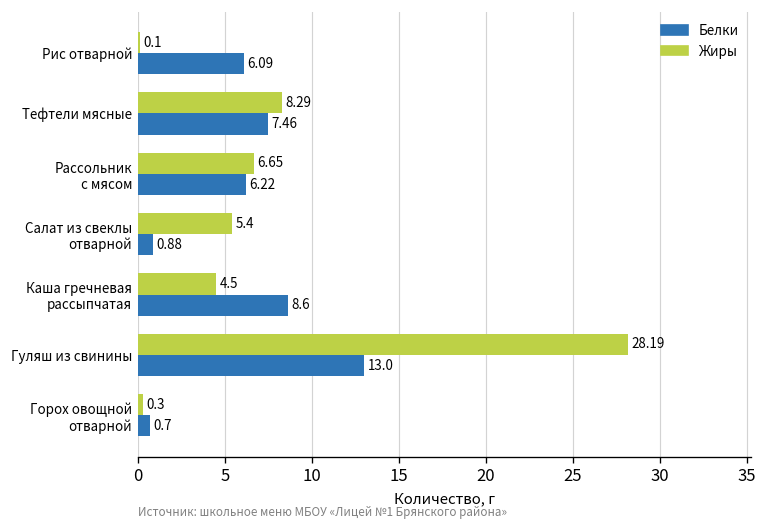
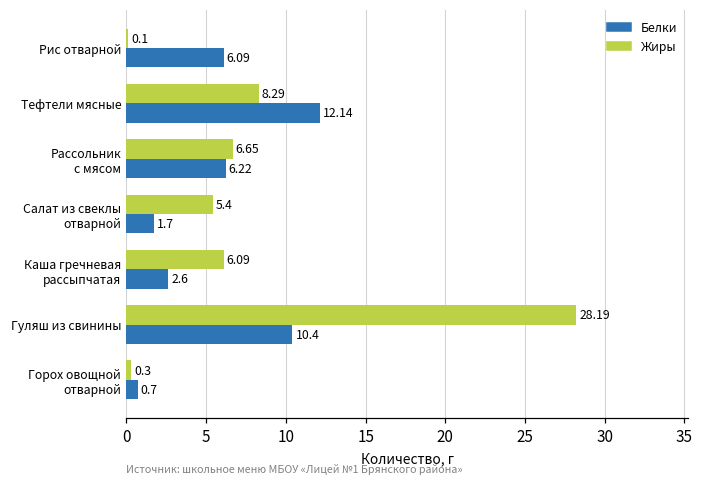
Белки, Тефтели мясные: 7.46 -> 12.14
Белки, Салат из свеклы отварной: 0.88 -> 1.7
Жиры, Каша гречневая рассыпчатая: 4.5 -> 6.09
Белки, Каша гречневая рассыпчатая: 8.6 -> 2.6
Белки, Гуляш из свинины: 13.0 -> 10.4
